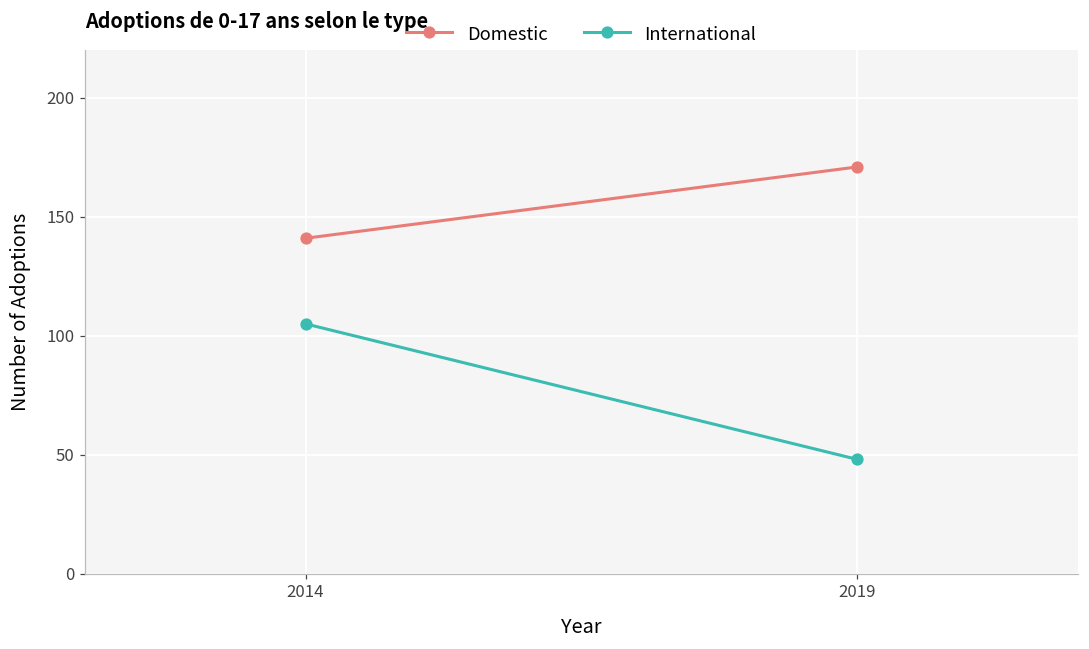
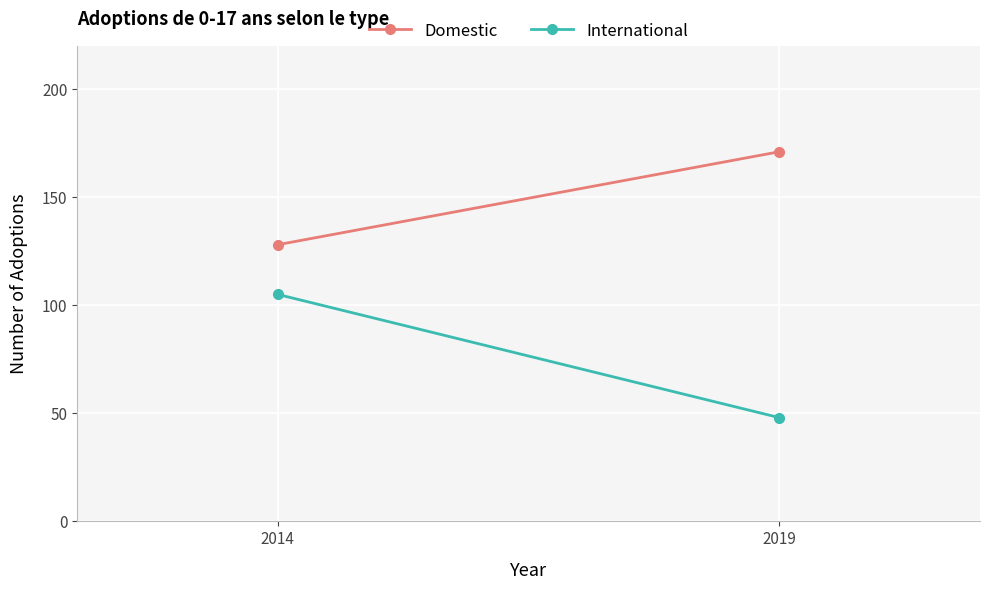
Domestic, 2014: 141 -> 128
